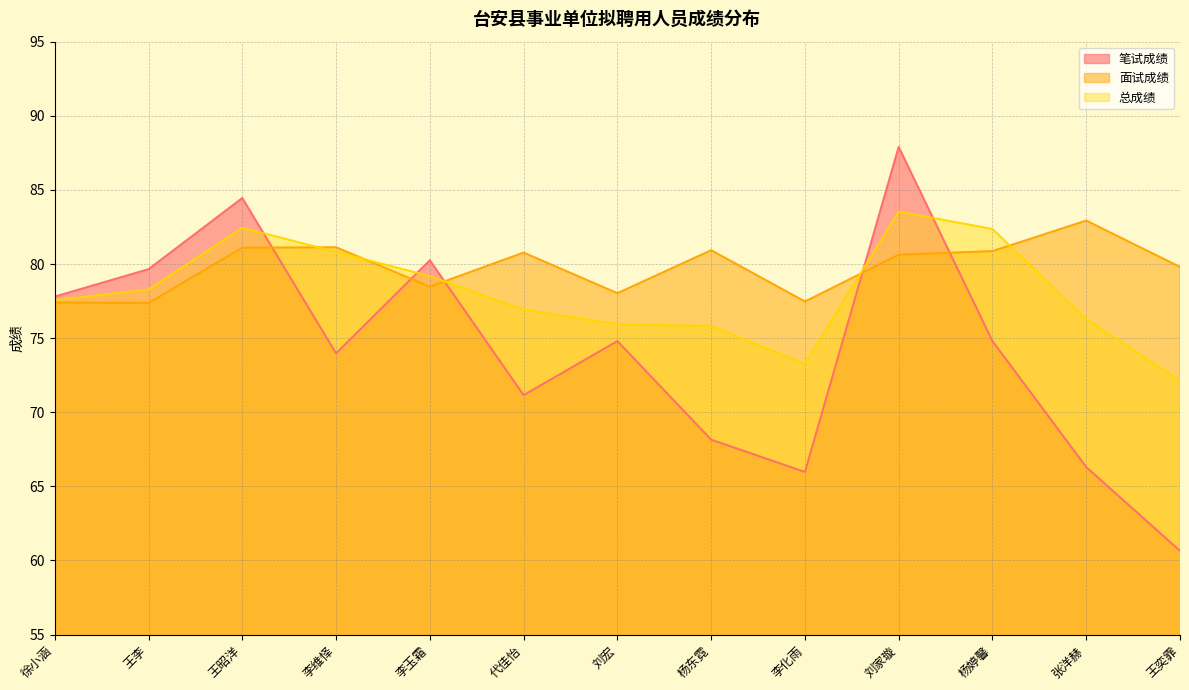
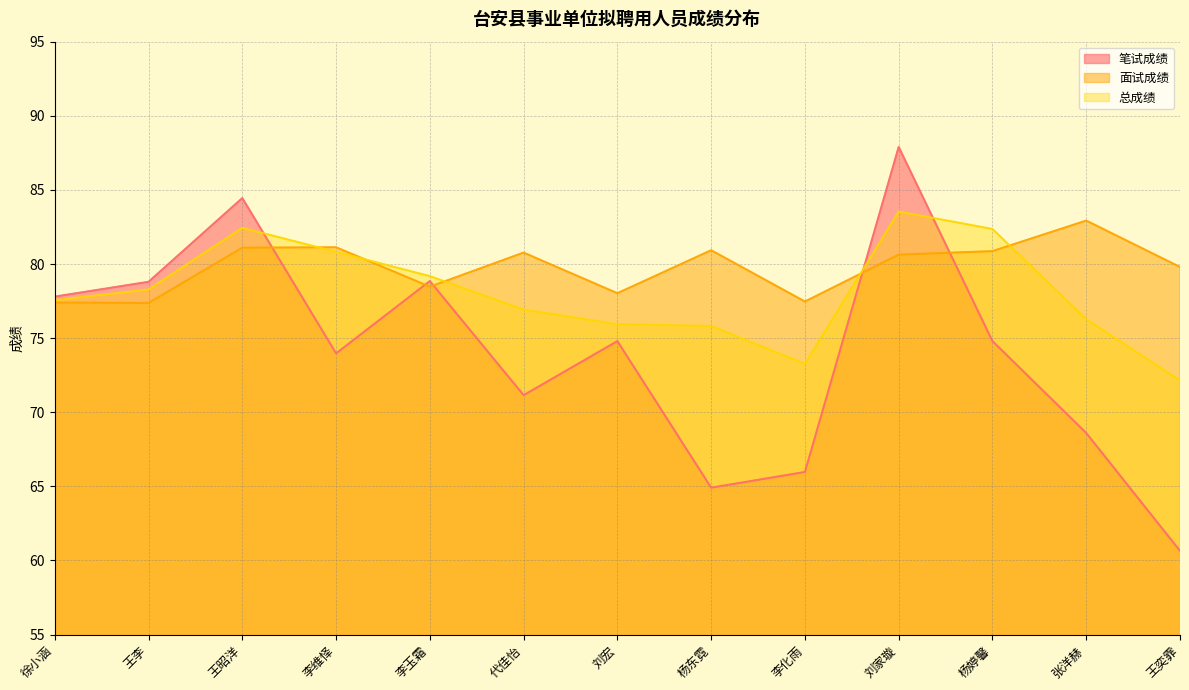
笔试成绩, 王李: 79.7 -> 78.8
笔试成绩, 李玉霜: 80.3 -> 78.9
笔试成绩, 杨东霓: 68.2 -> 64.9
笔试成绩, 张洋赫: 66.3 -> 68.6
